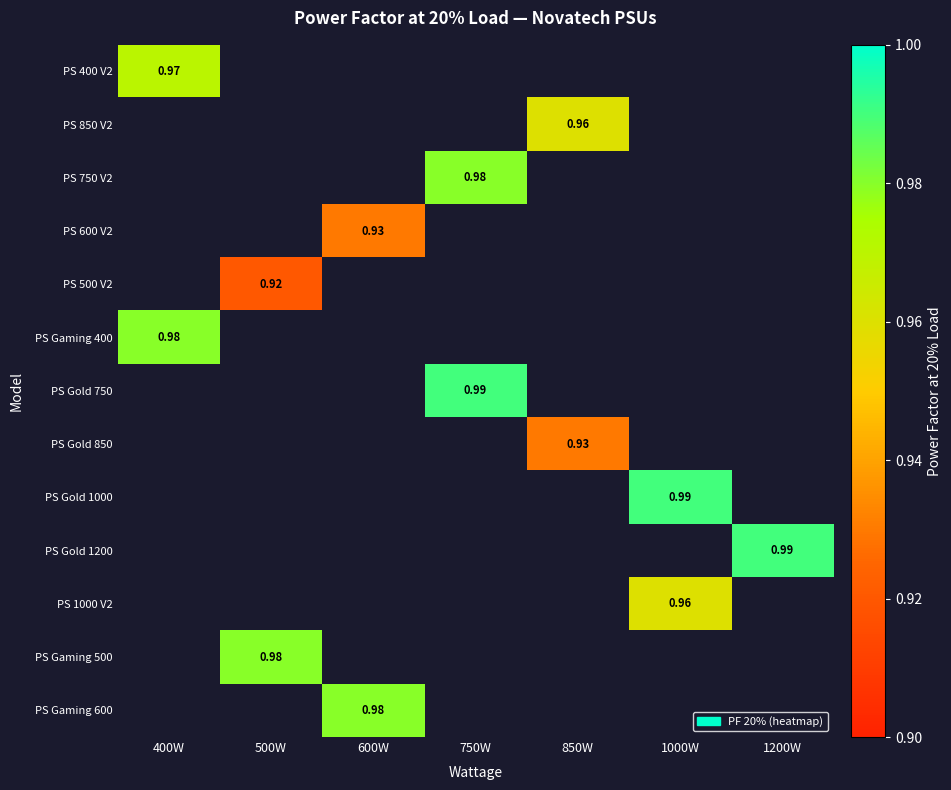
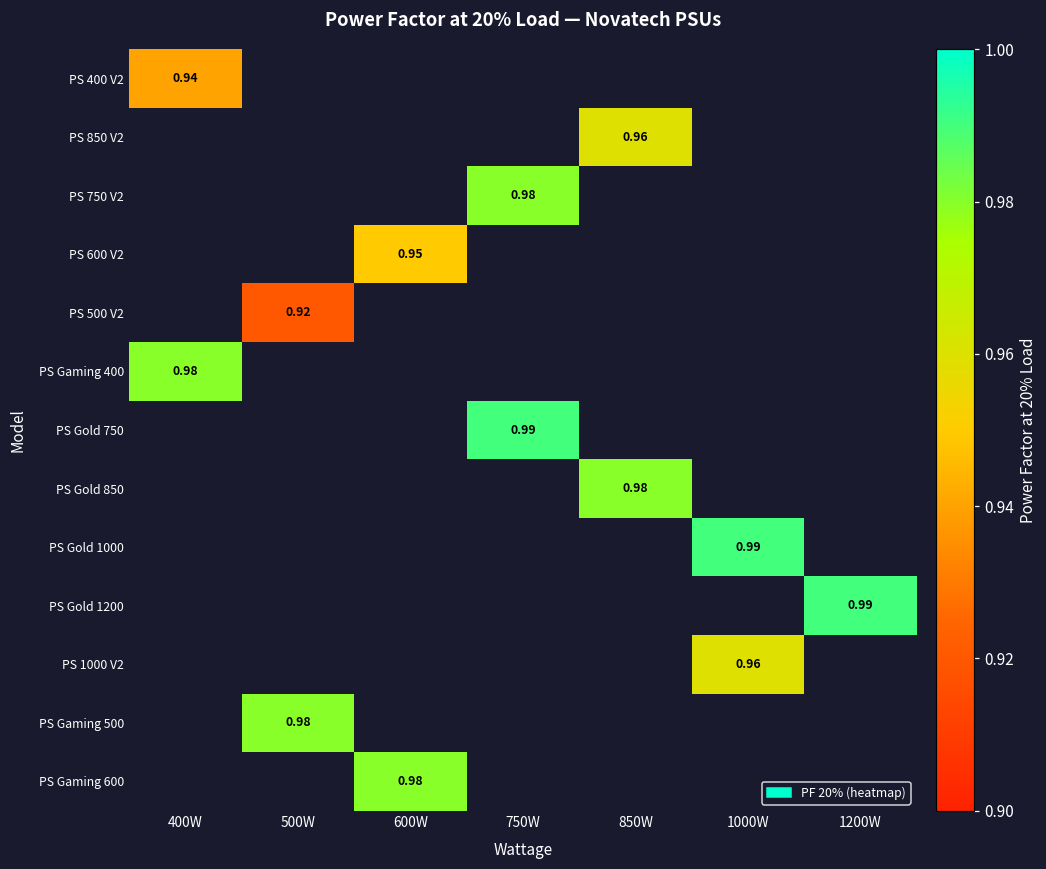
PS 400 V2, 400W: 0.97 -> 0.94
PS 600 V2, 600W: 0.93 -> 0.95
PS Gold 850, 850W: 0.93 -> 0.98
